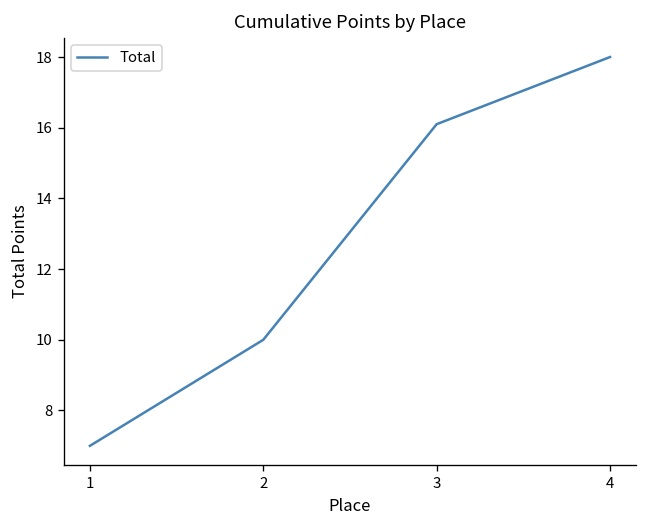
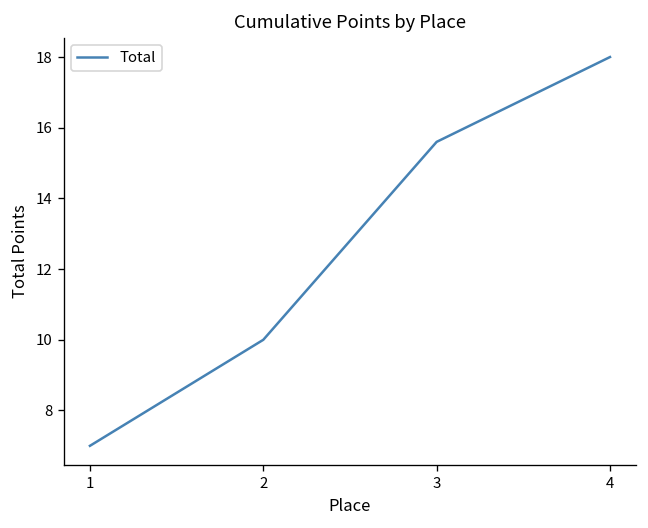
3: 16.1 -> 15.6
